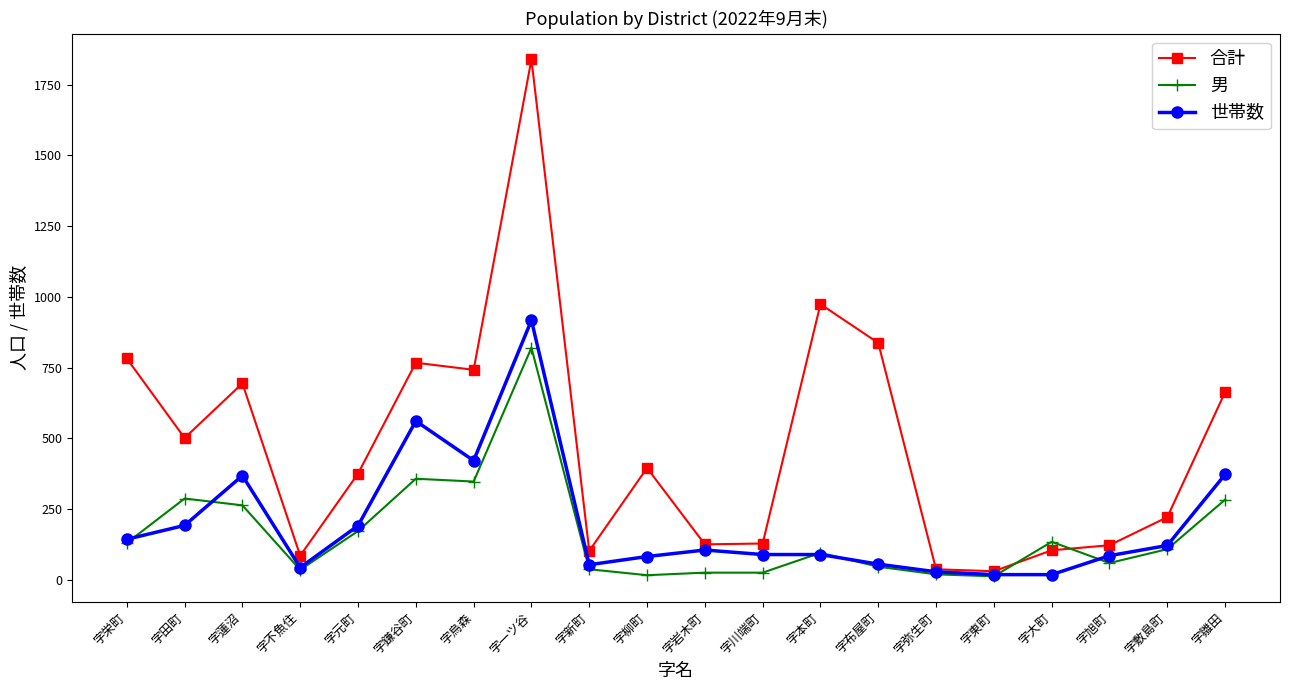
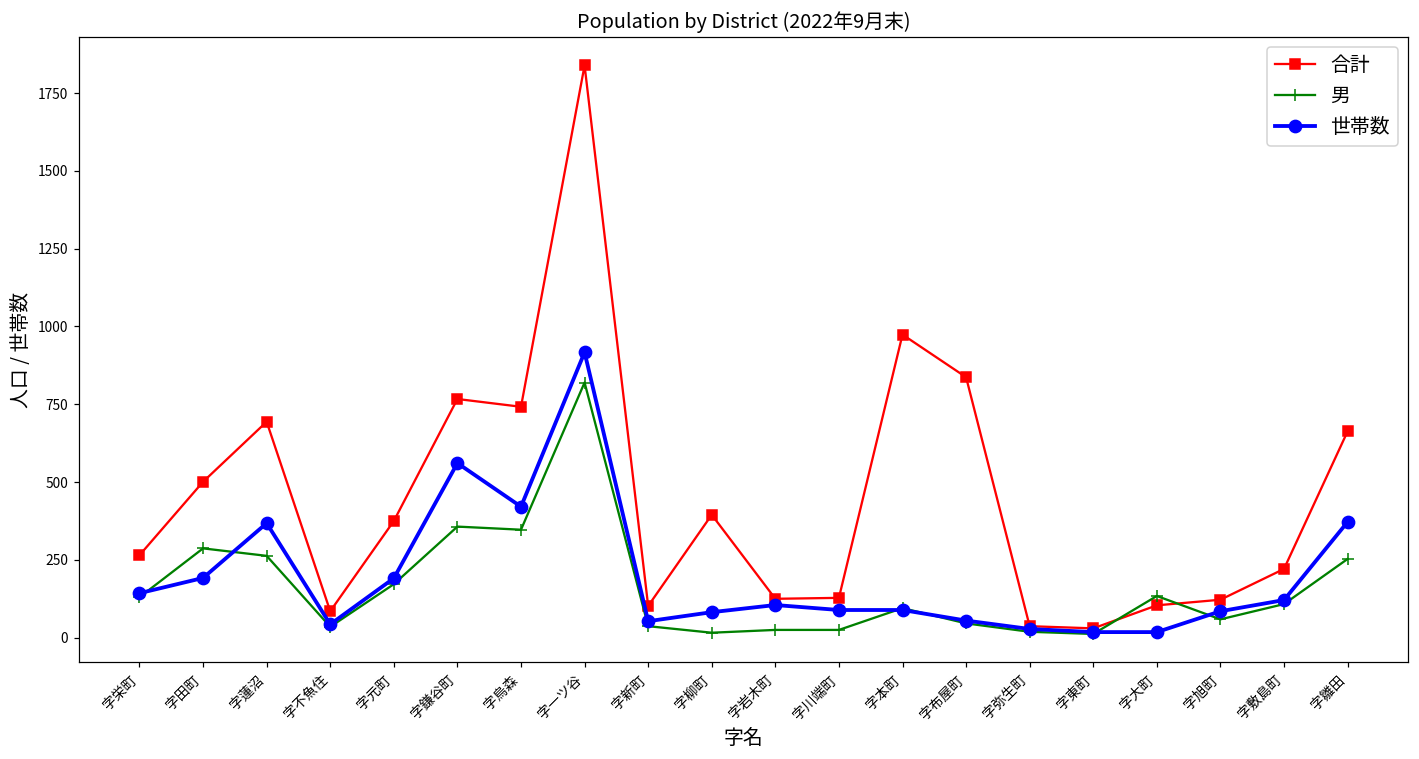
合計, 字栄町: 780 -> 270
男, 字雛田: 280 -> 250
